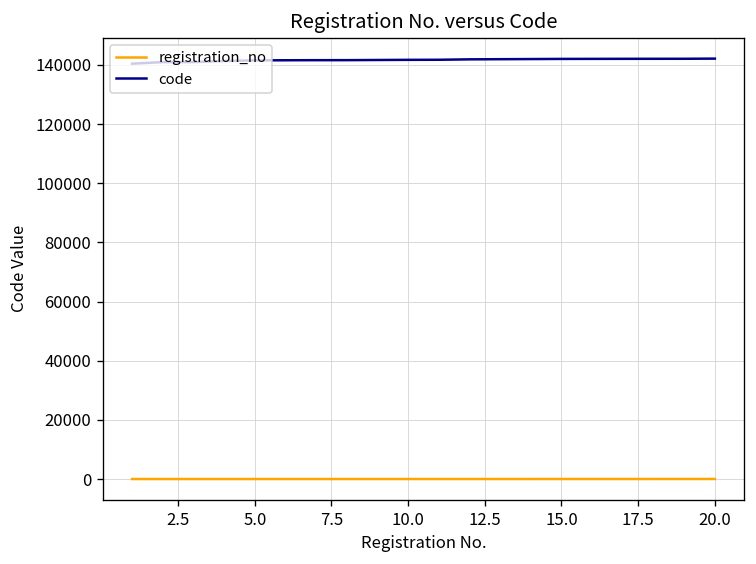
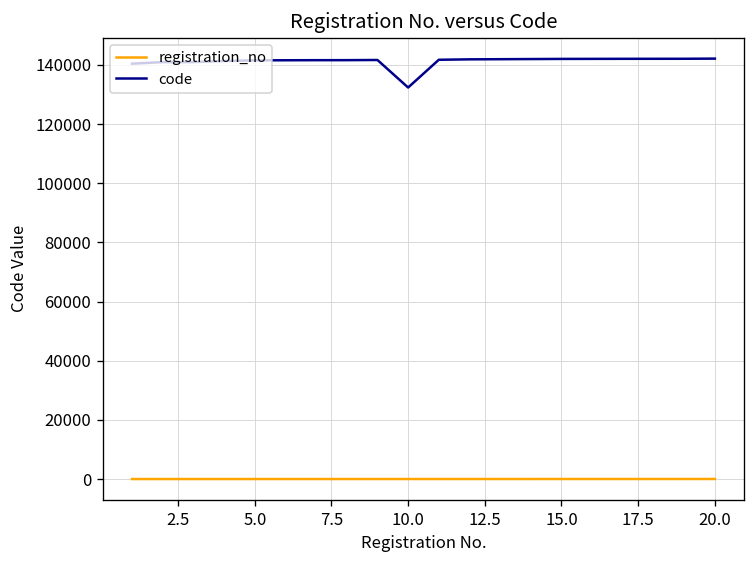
code, 10.0: 142000 -> 132000
